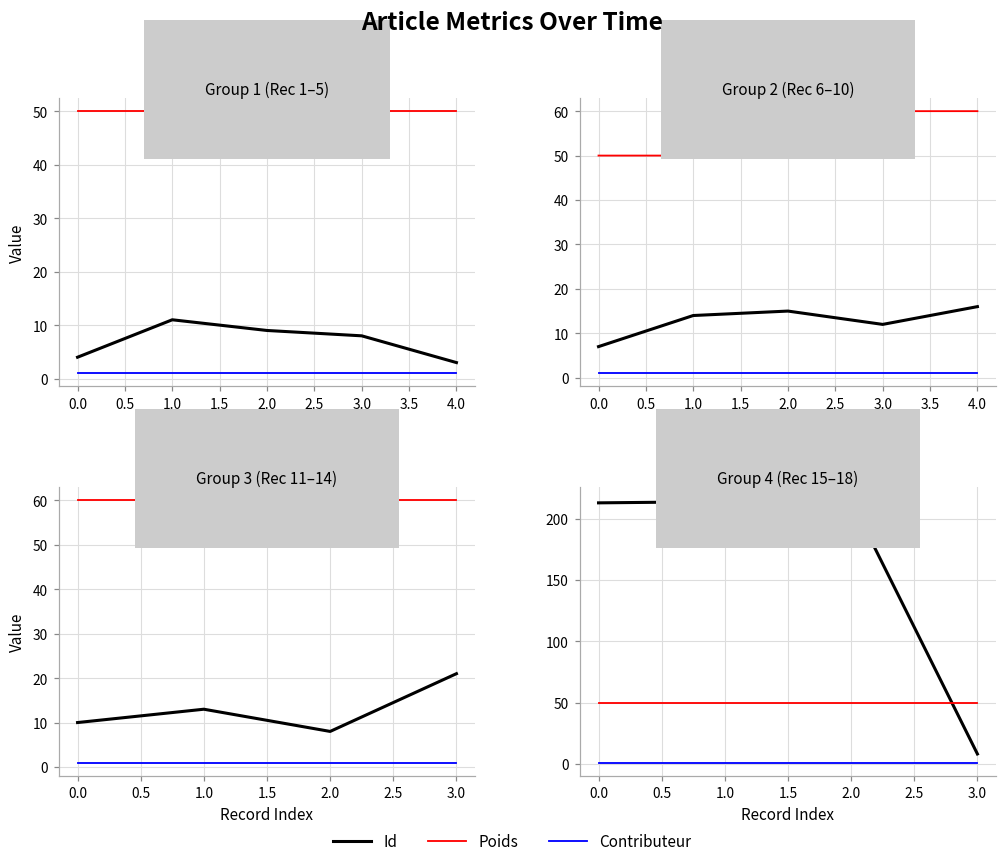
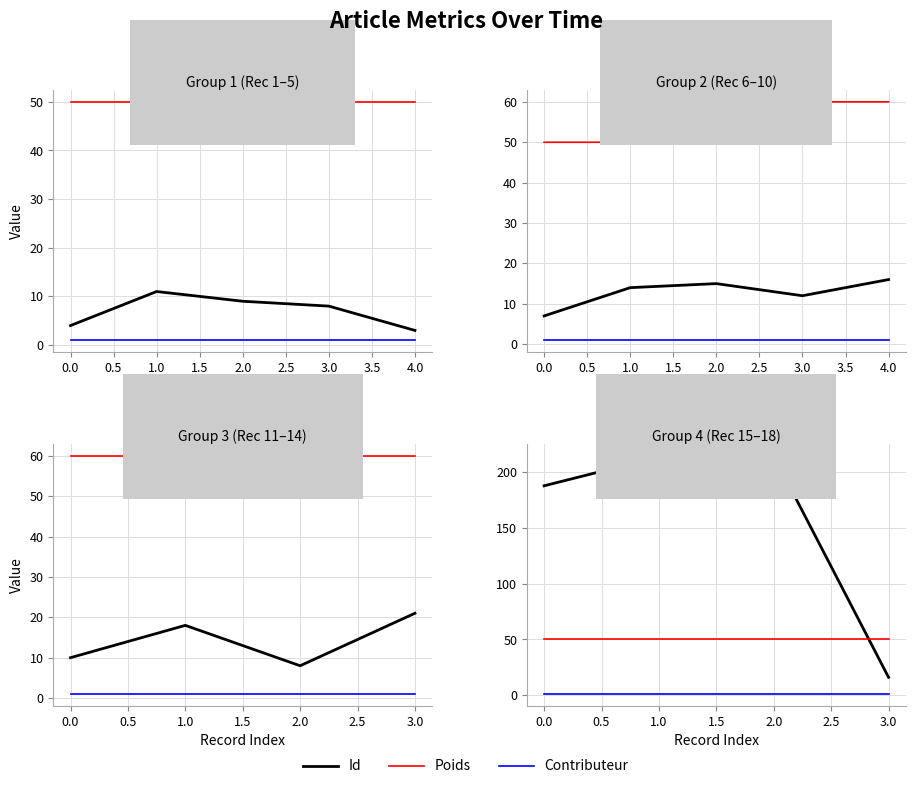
Group 3 (Rec 11–14), Id, 1.0: 13 -> 18
Group 4 (Rec 15–18), Id, 0.0: 213 -> 188
Group 4 (Rec 15–18), Id, 3.0: 8 -> 16
